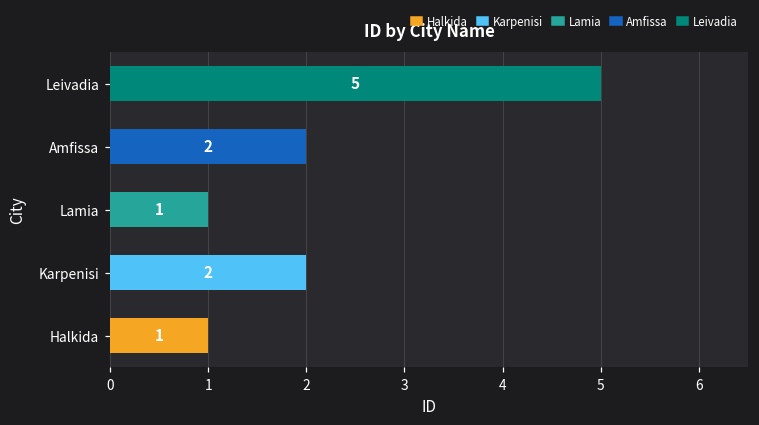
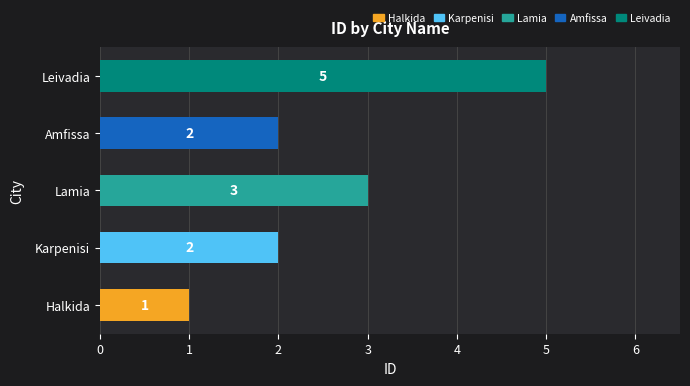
Lamia: 1 -> 3
